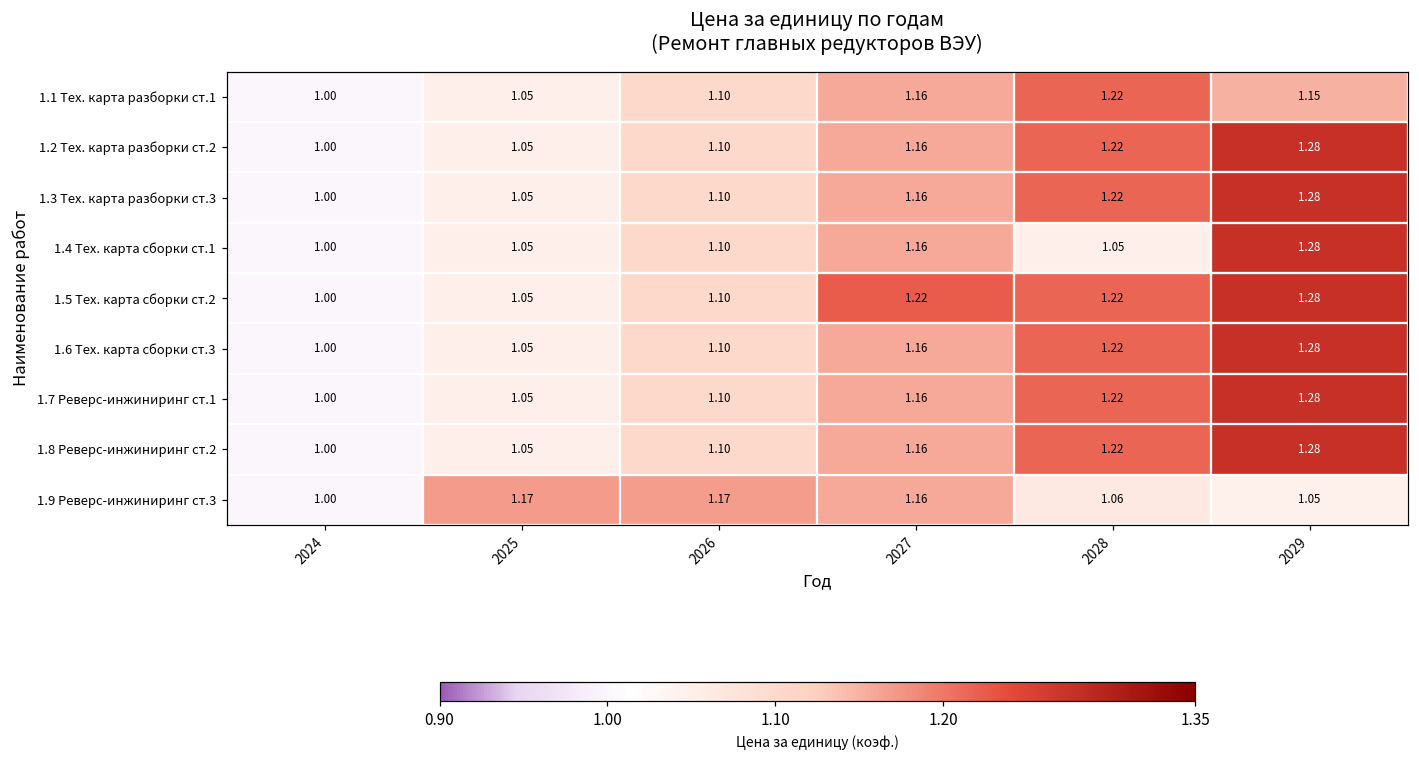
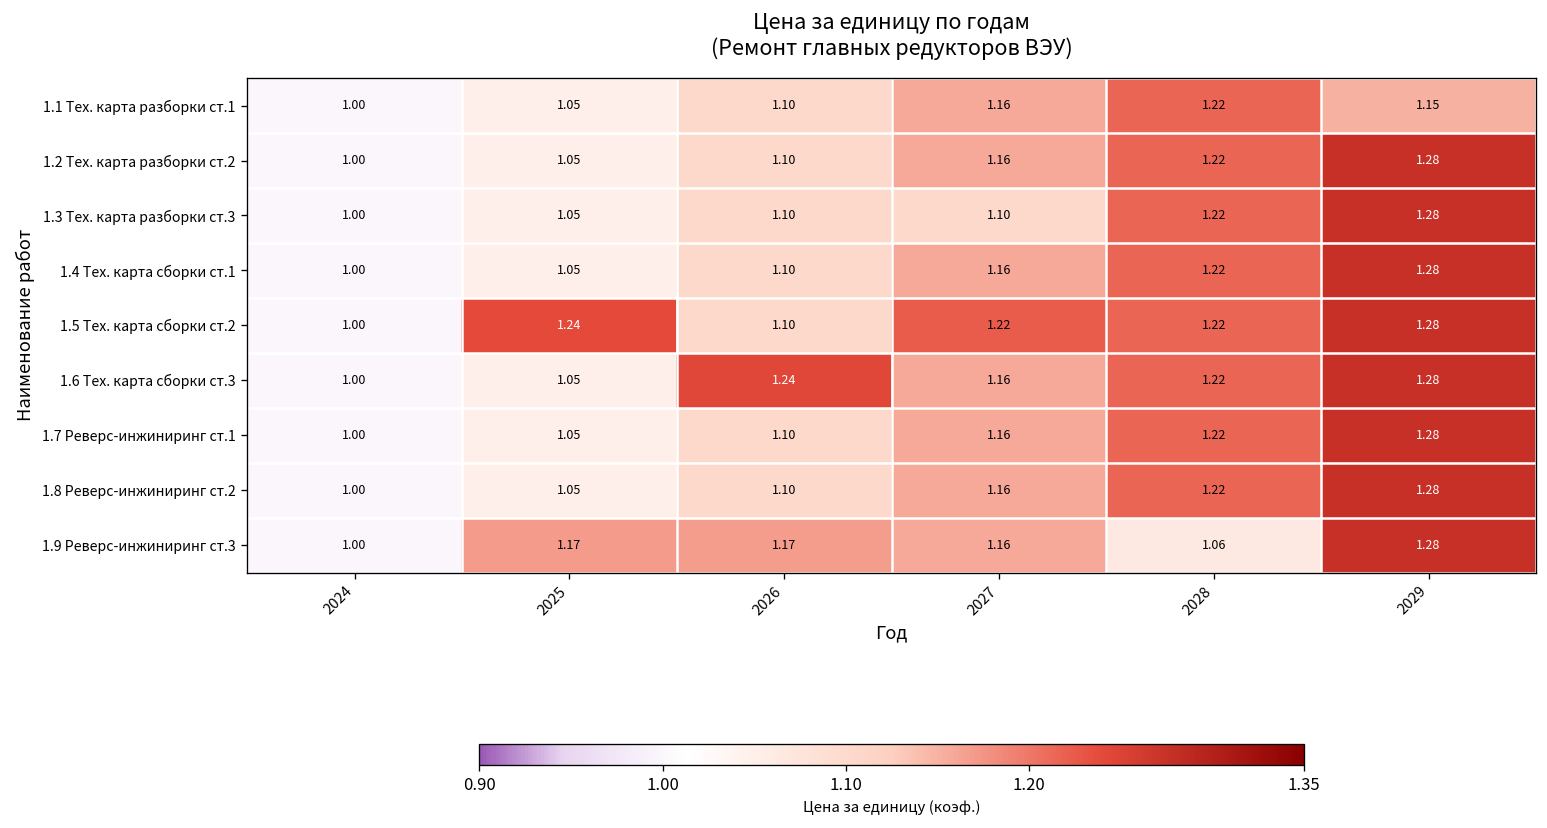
1.3 Тех. карта разборки ст.3, 2027: 1.16 -> 1.10
1.4 Тех. карта сборки ст.1, 2028: 1.05 -> 1.22
1.5 Тех. карта сборки ст.2, 2025: 1.05 -> 1.24
1.6 Тех. карта сборки ст.3, 2026: 1.10 -> 1.24
1.9 Реверс-инжиниринг ст.3, 2029: 1.05 -> 1.28
